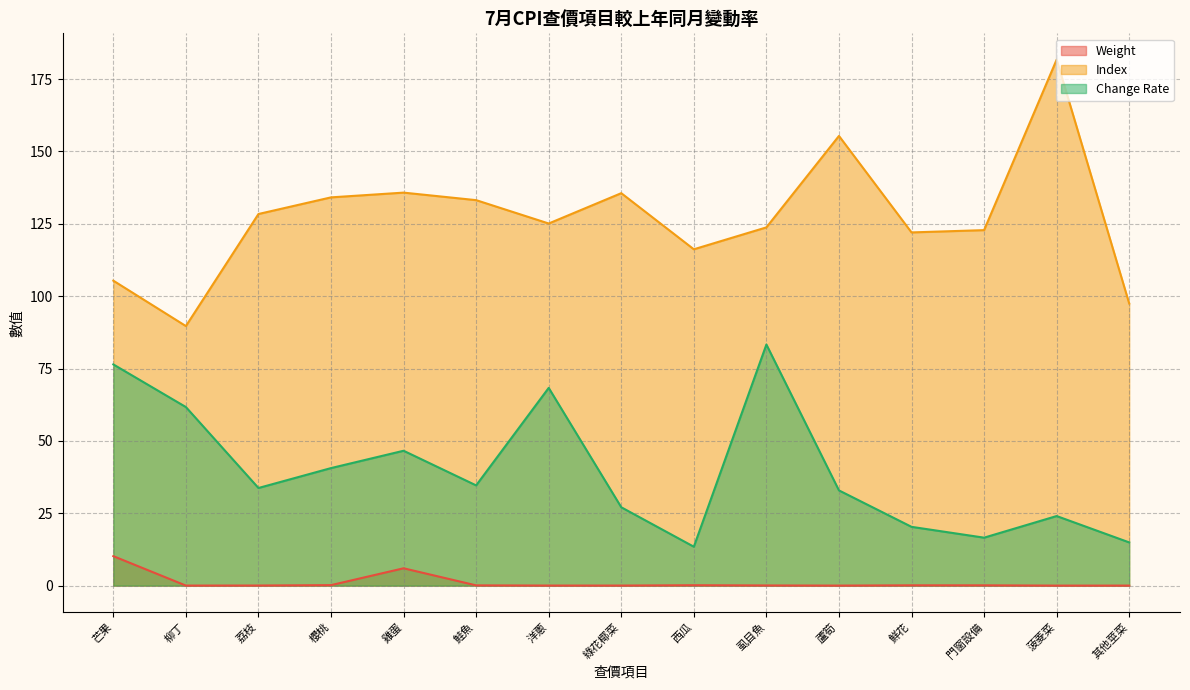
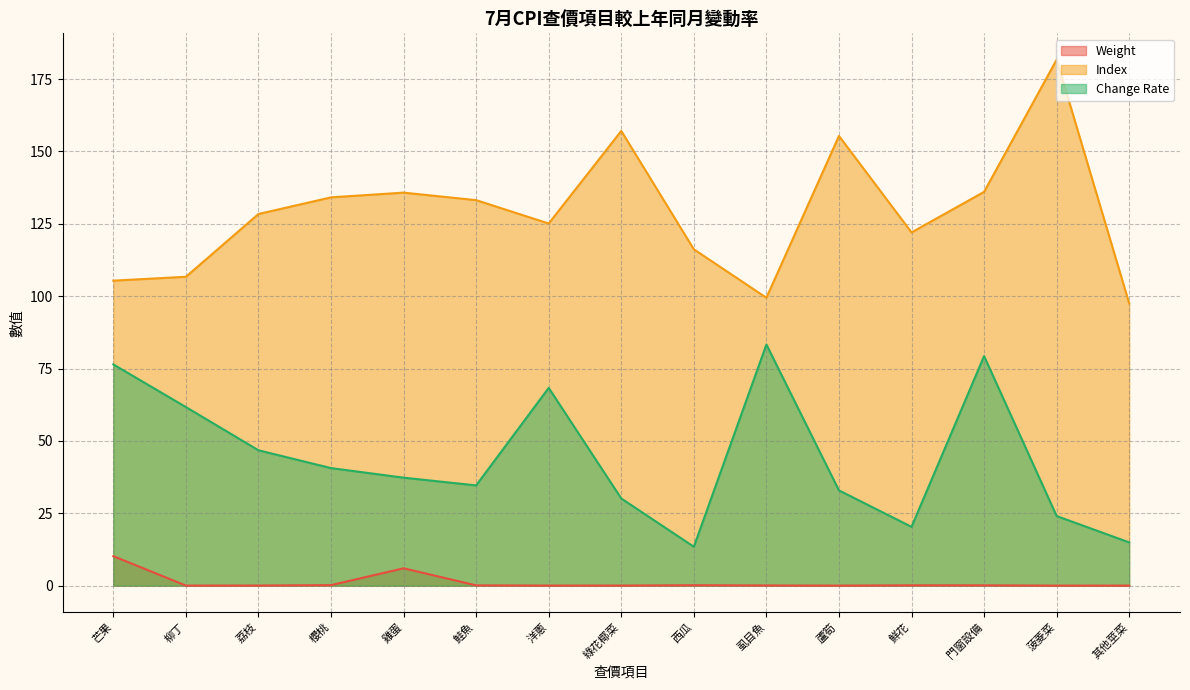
Index, 柳丁: 90 -> 107
Change Rate, 荔枝: 34 -> 47
Change Rate, 雞蛋: 47 -> 37
Index, 綠花椰菜: 136 -> 157
Change Rate, 綠花椰菜: 27 -> 30
Index, 虱目魚: 124 -> 99
Index, 門窗設備: 123 -> 136
Change Rate, 門窗設備: 17 -> 79
